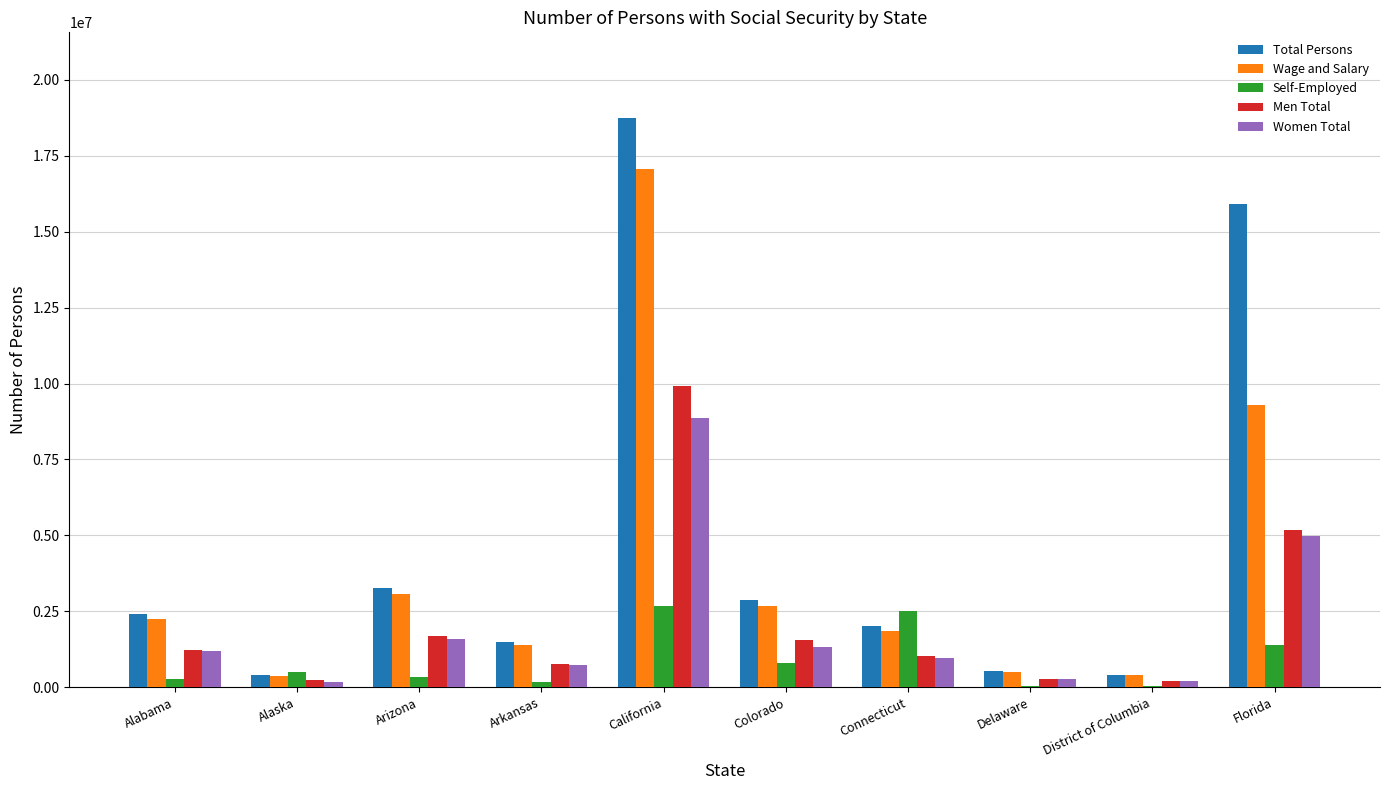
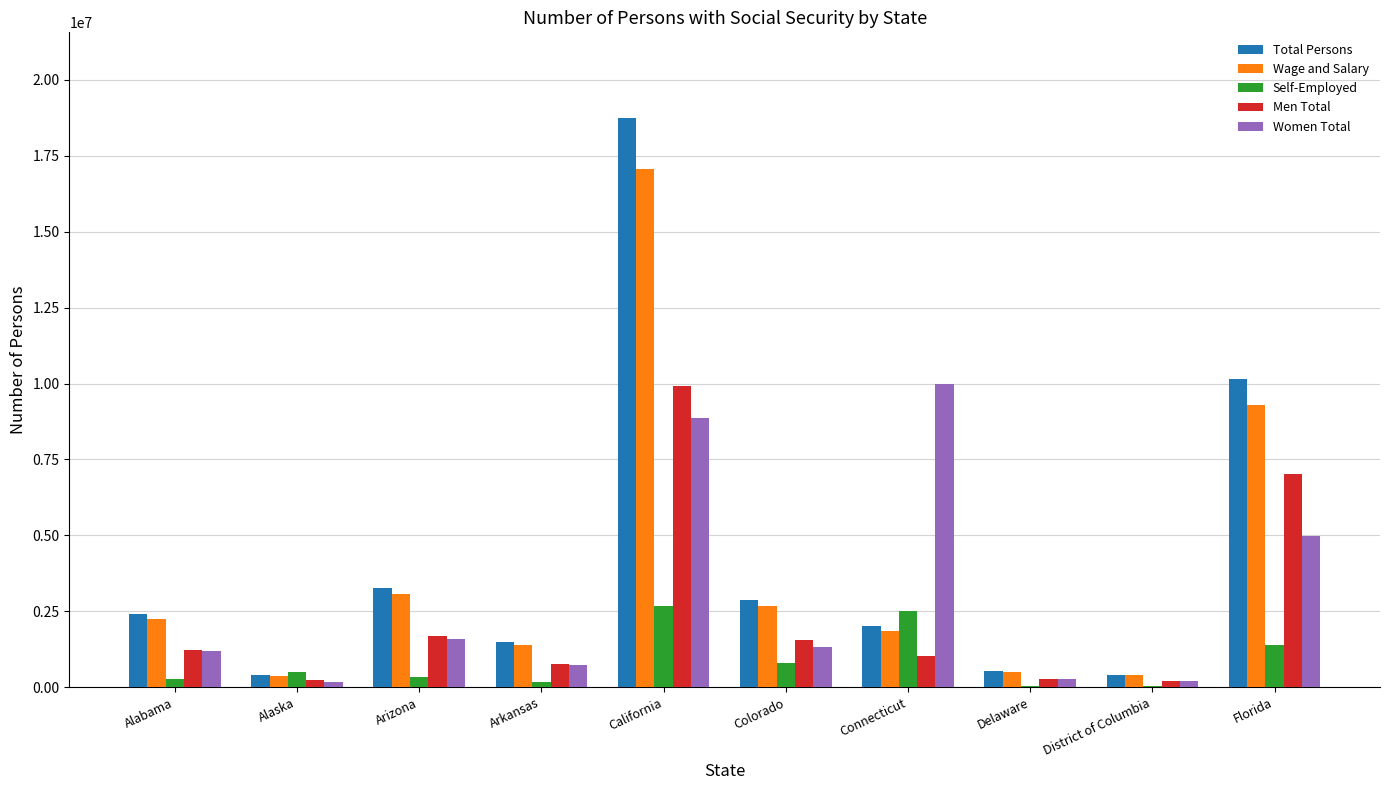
Women Total, Connecticut: 1000000 -> 10000000
Total Persons, Florida: 15900000 -> 10100000
Men Total, Florida: 5200000 -> 7000000
